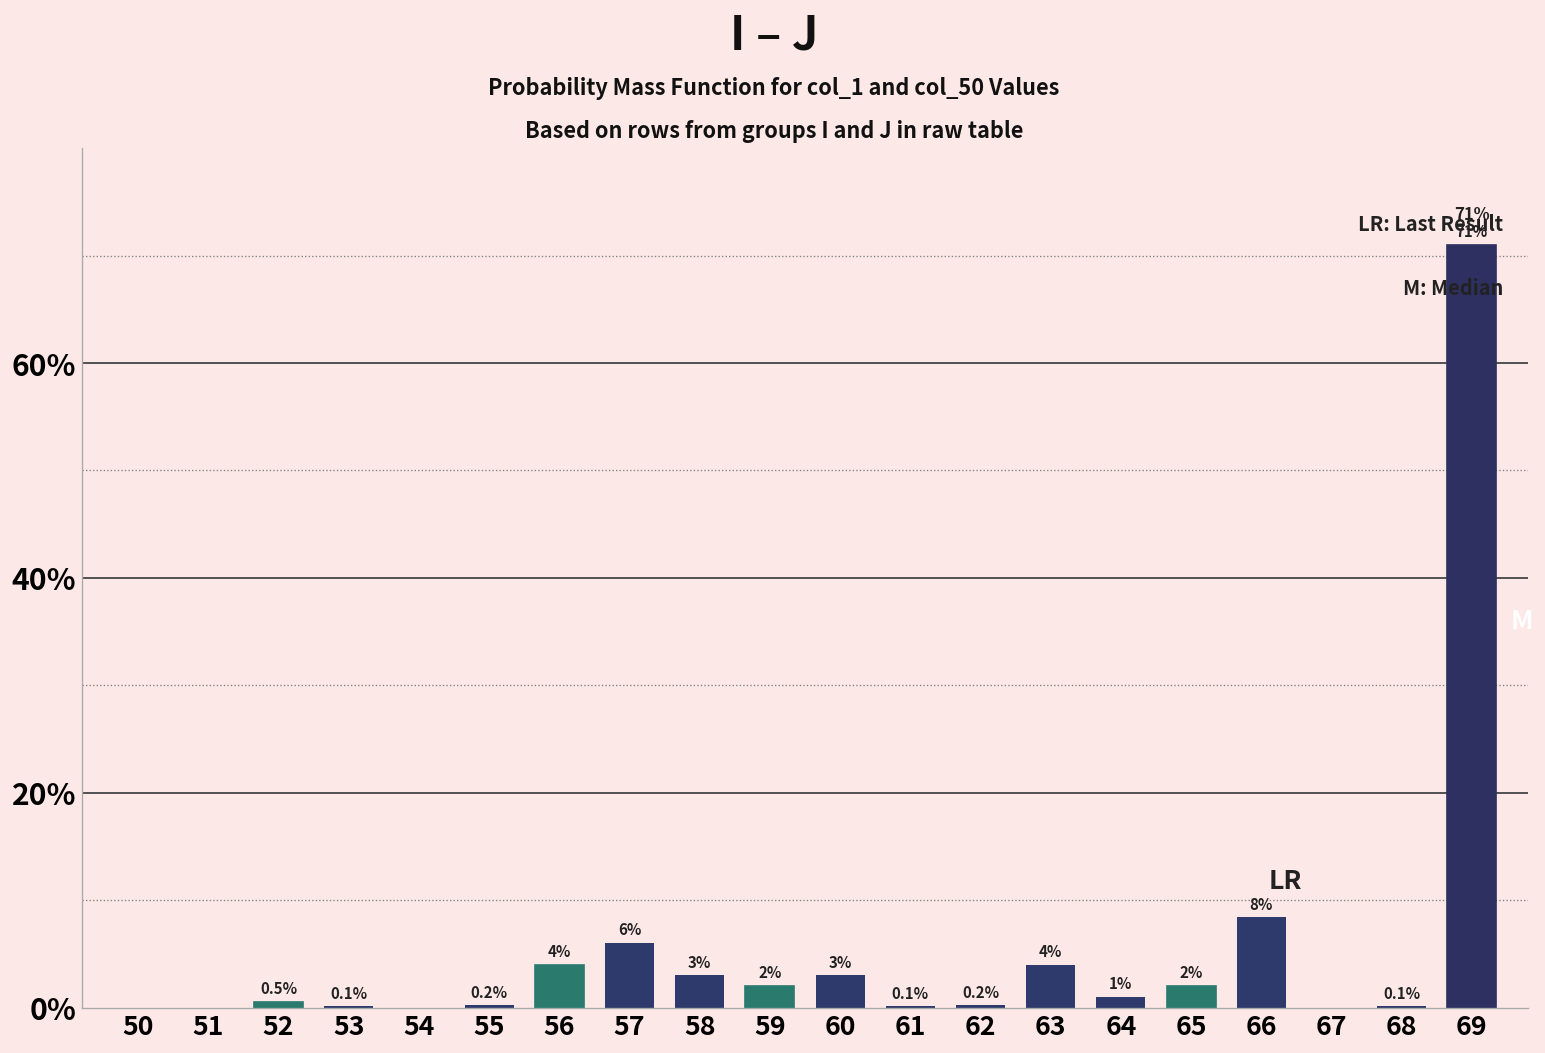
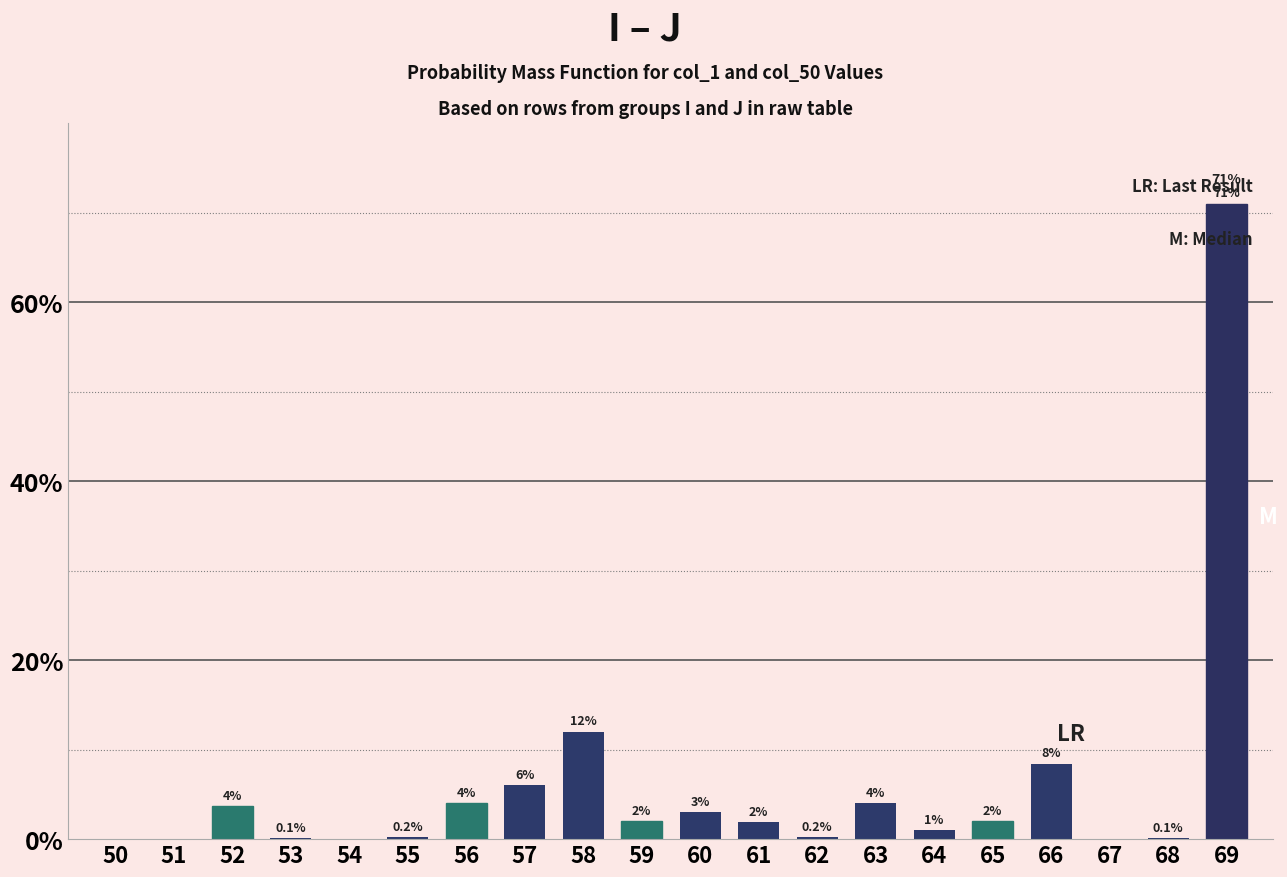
52: 0.5% -> 4%
58: 3% -> 12%
61: 0.1% -> 2%
